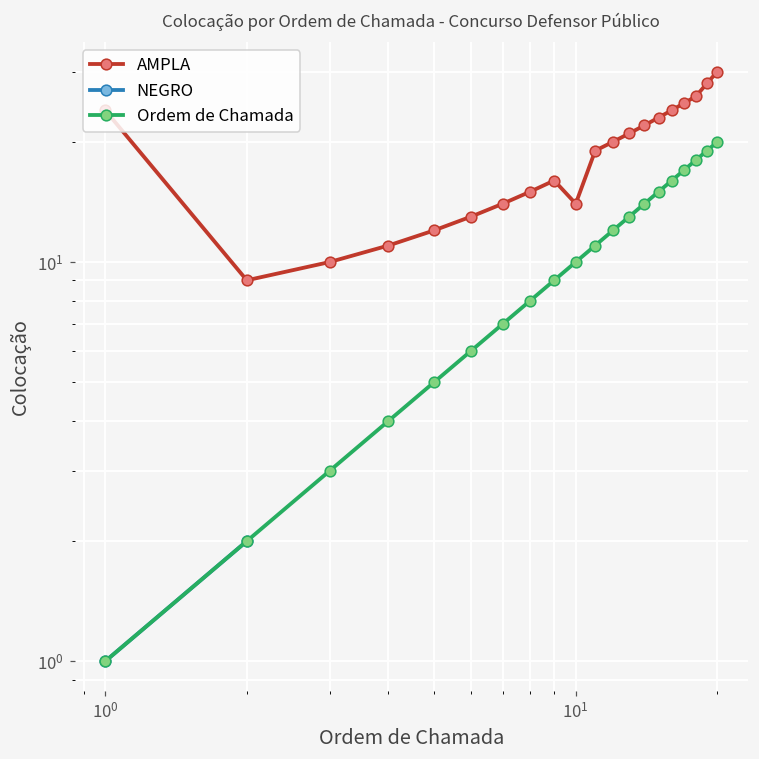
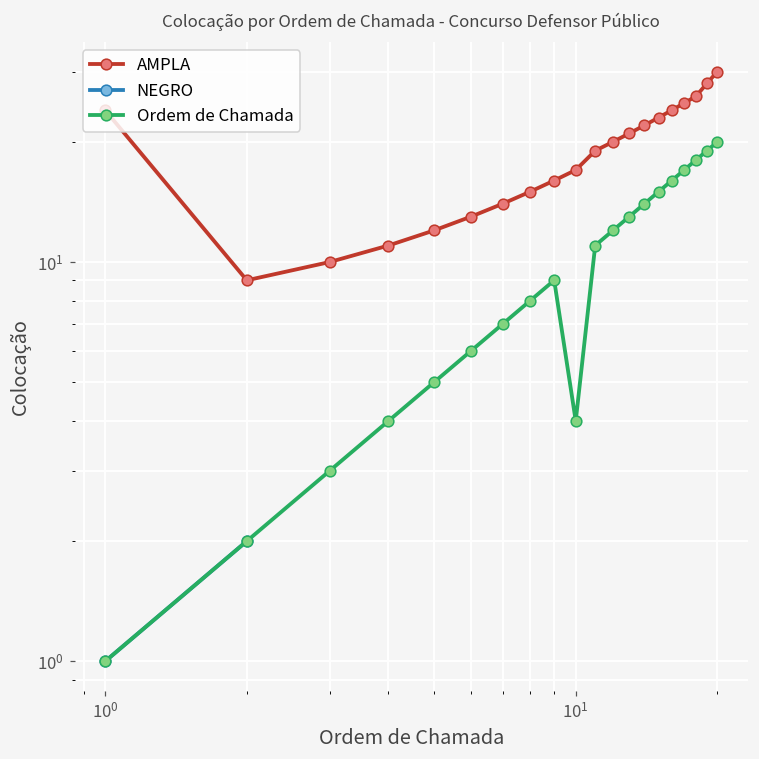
AMPLA, 10^1: 14 -> 17
Ordem de Chamada, 10^1: 10 -> 4
